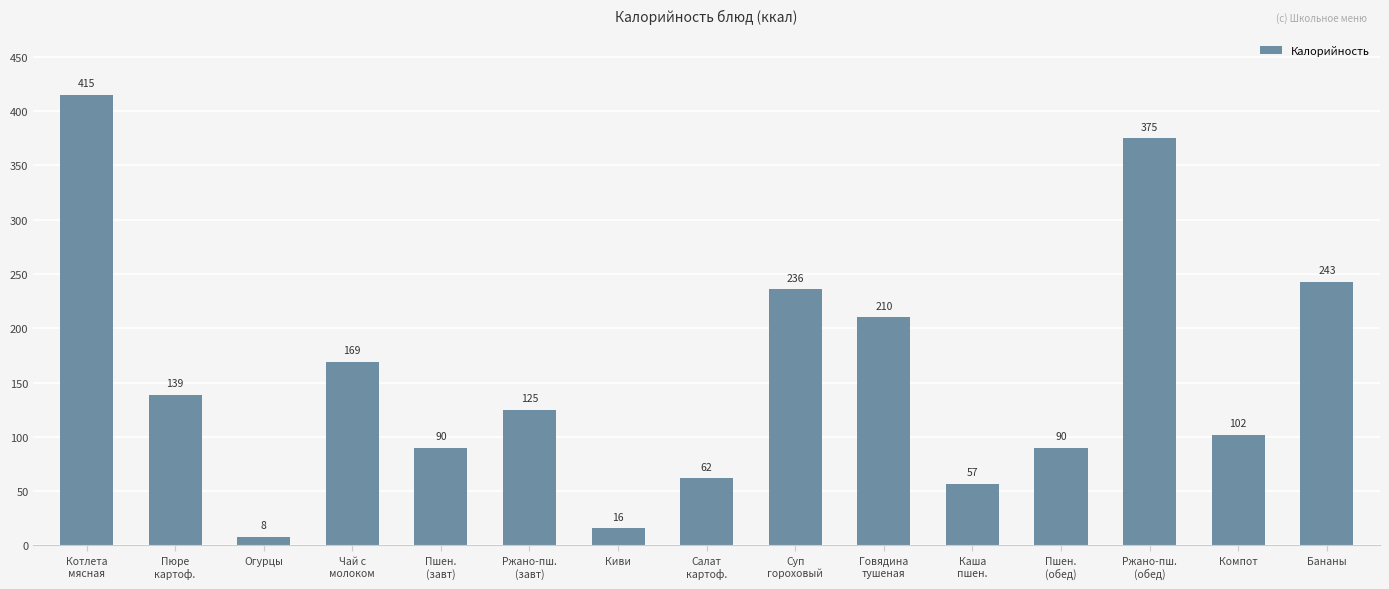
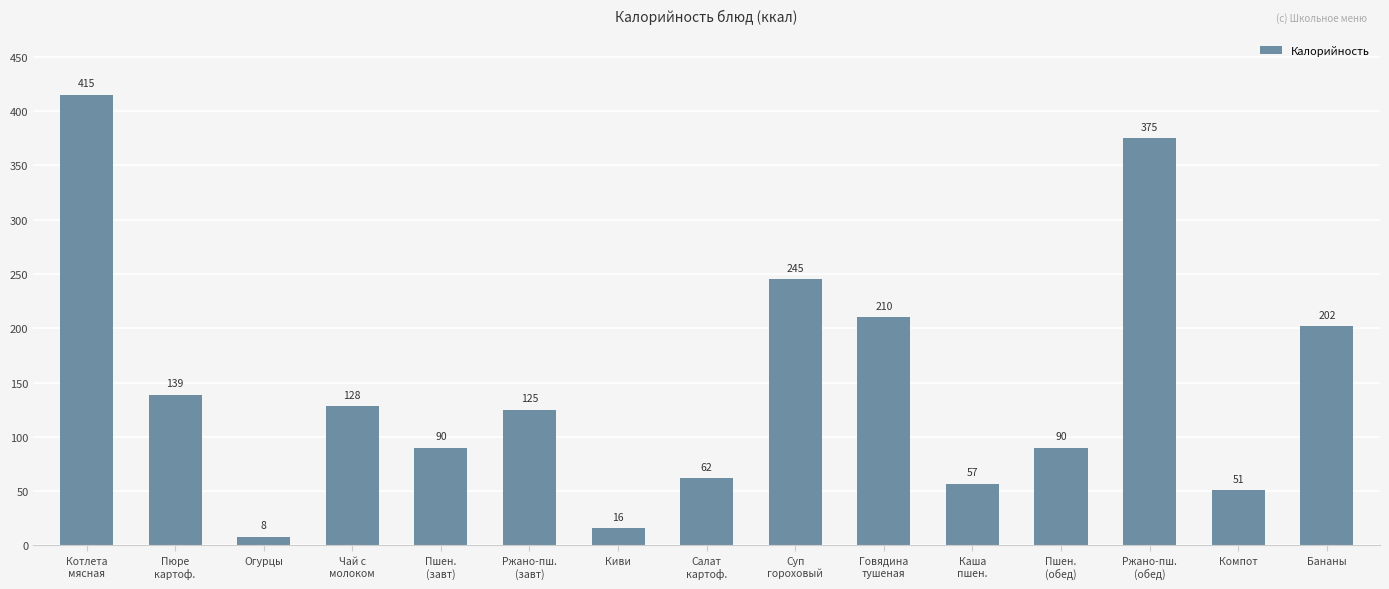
Чай с молоком: 169 -> 128
Суп гороховый: 236 -> 245
Компот: 102 -> 51
Бананы: 243 -> 202
